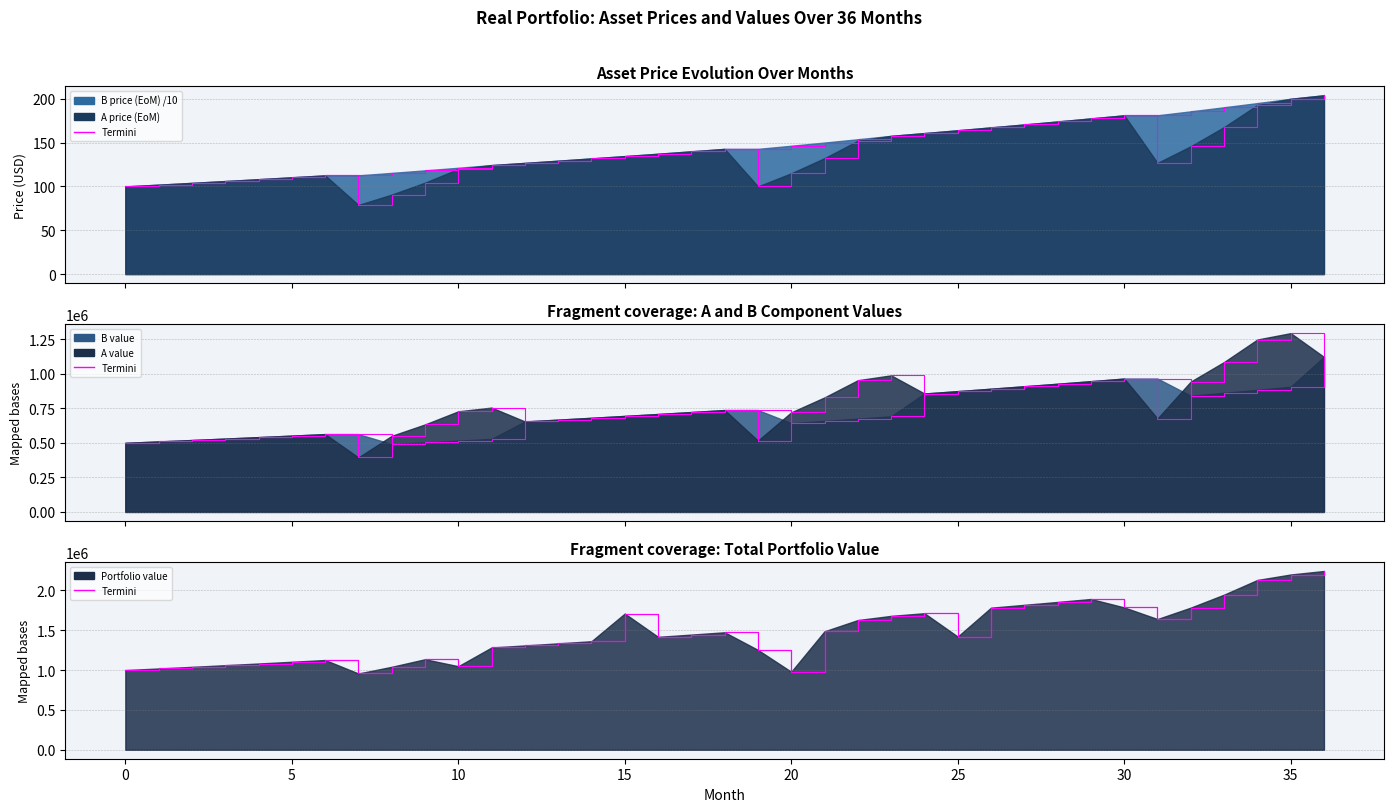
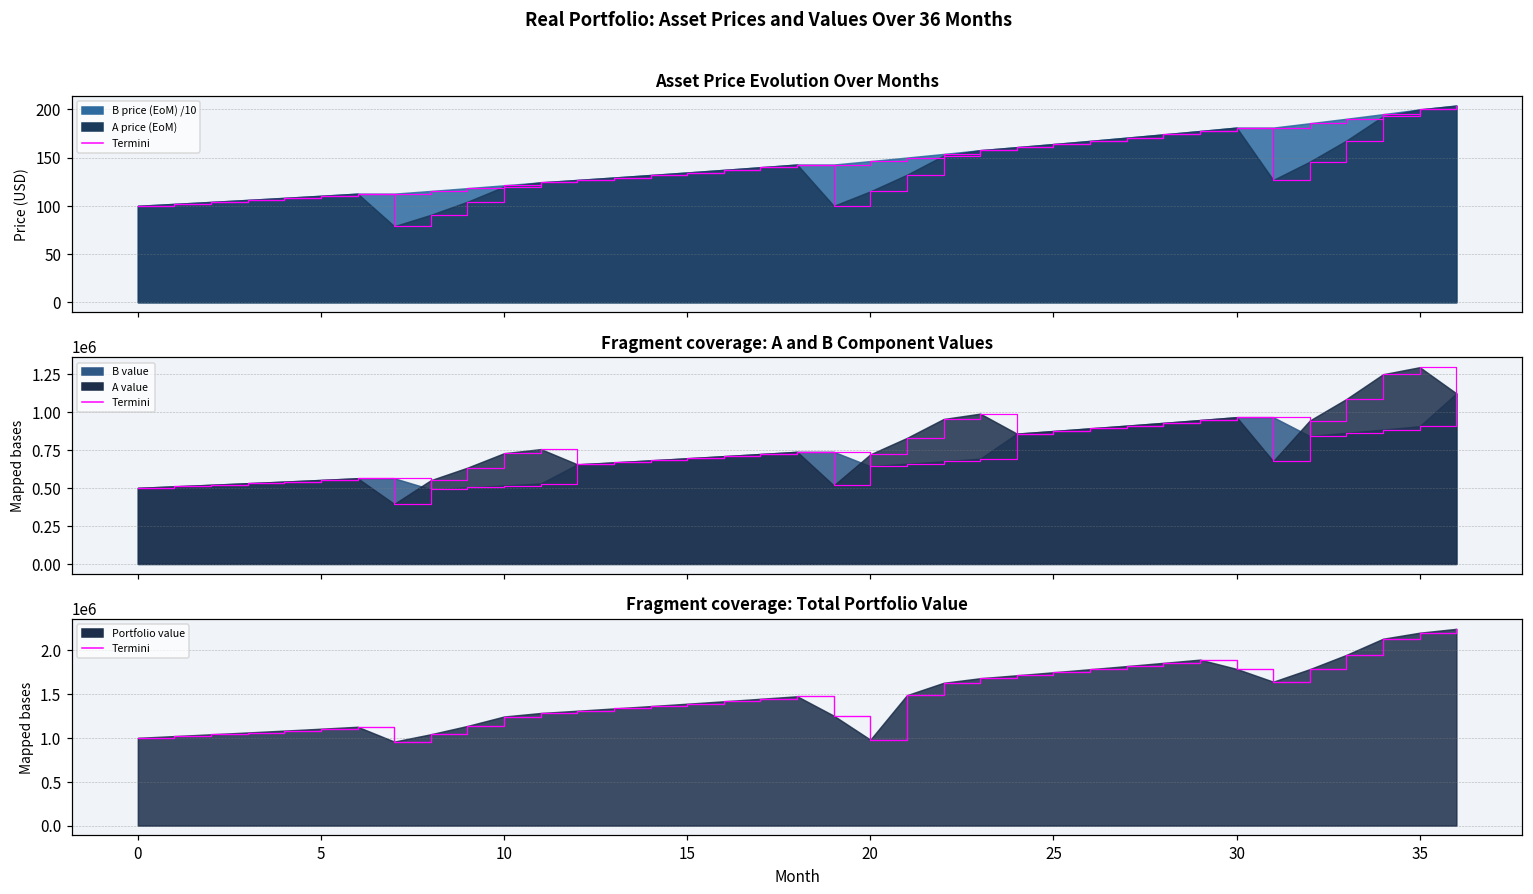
Fragment coverage: Total Portfolio Value, 10: 1000000 -> 1200000
Fragment coverage: Total Portfolio Value, 15: 1700000 -> 1400000
Fragment coverage: Total Portfolio Value, 25: 1400000 -> 1700000
